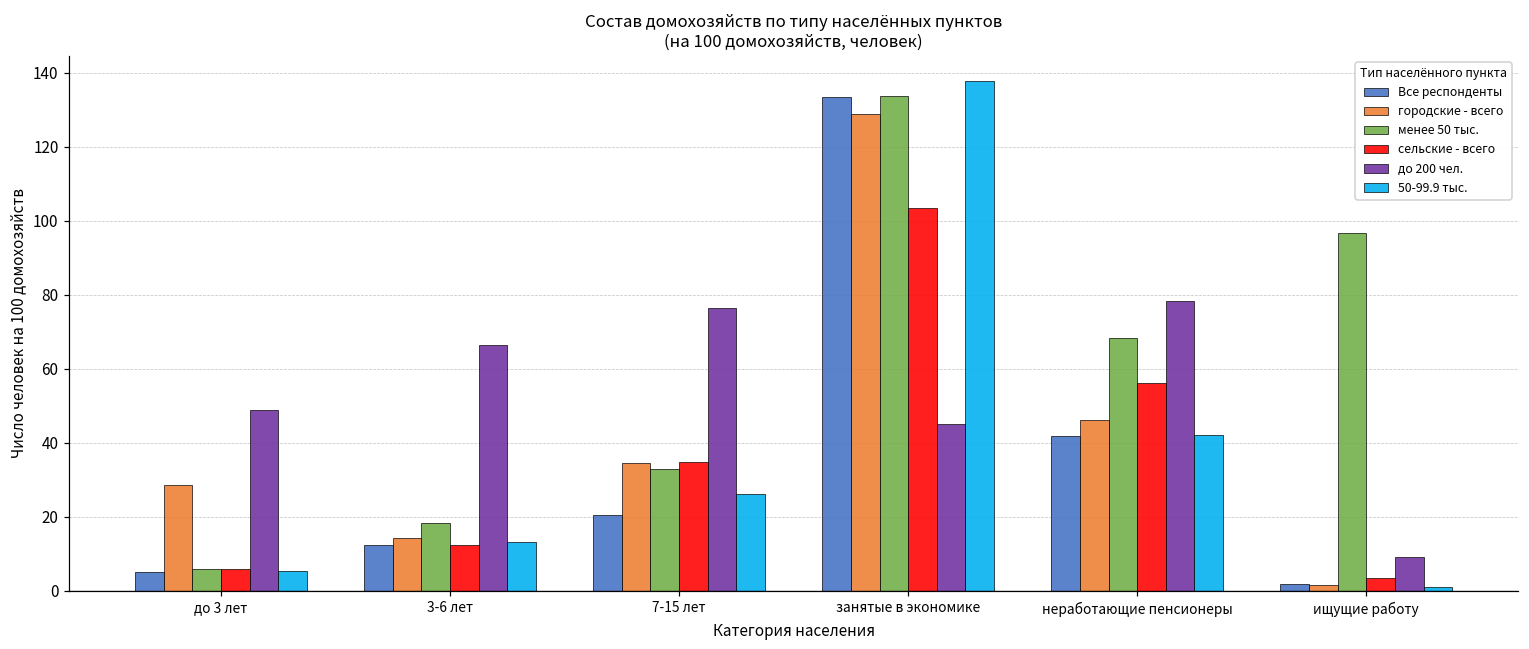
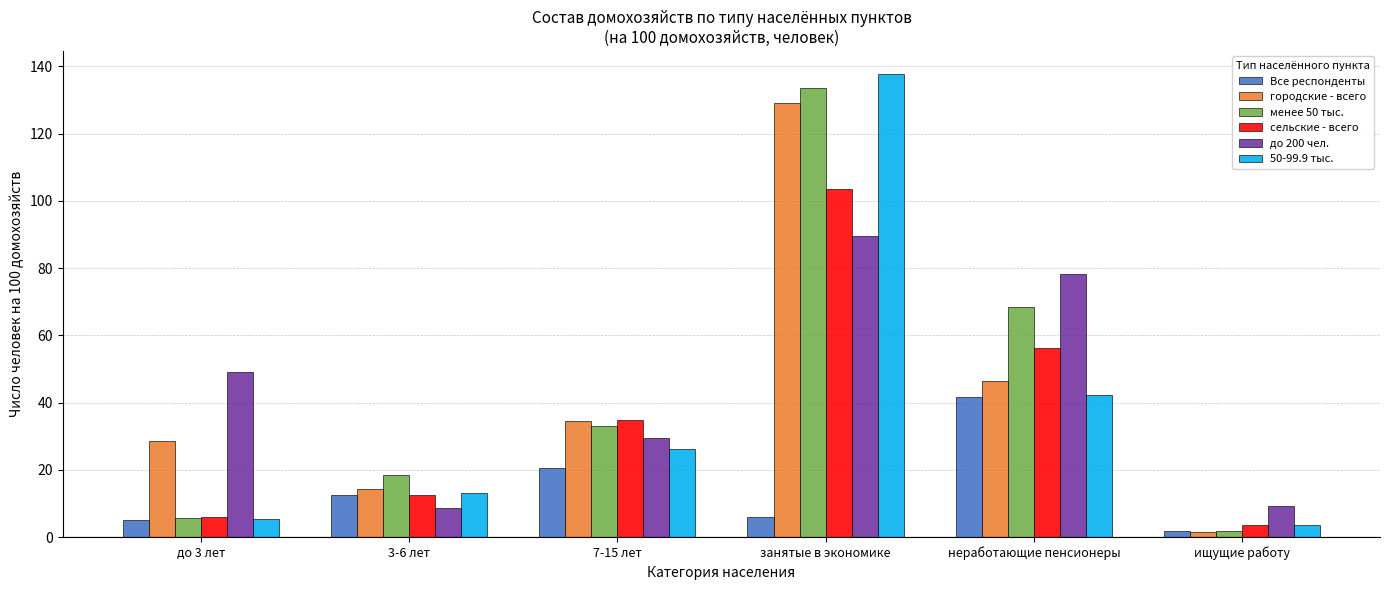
до 200 чел., 3-6 лет: 67 -> 9
до 200 чел., 7-15 лет: 76 -> 29
Все респонденты, занятые в экономике: 134 -> 6
до 200 чел., занятые в экономике: 45 -> 89
менее 50 тыс., ищущие работу: 97 -> 2
50-99.9 тыс., ищущие работу: 1 -> 4
